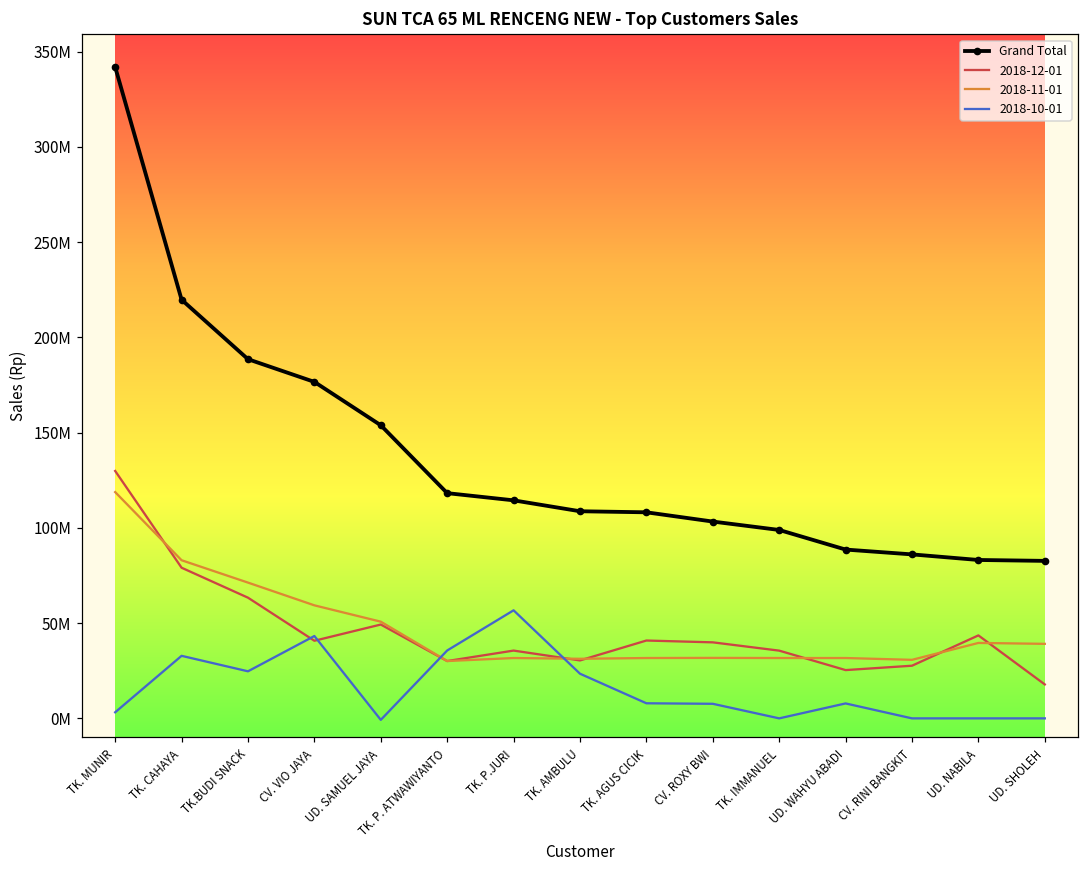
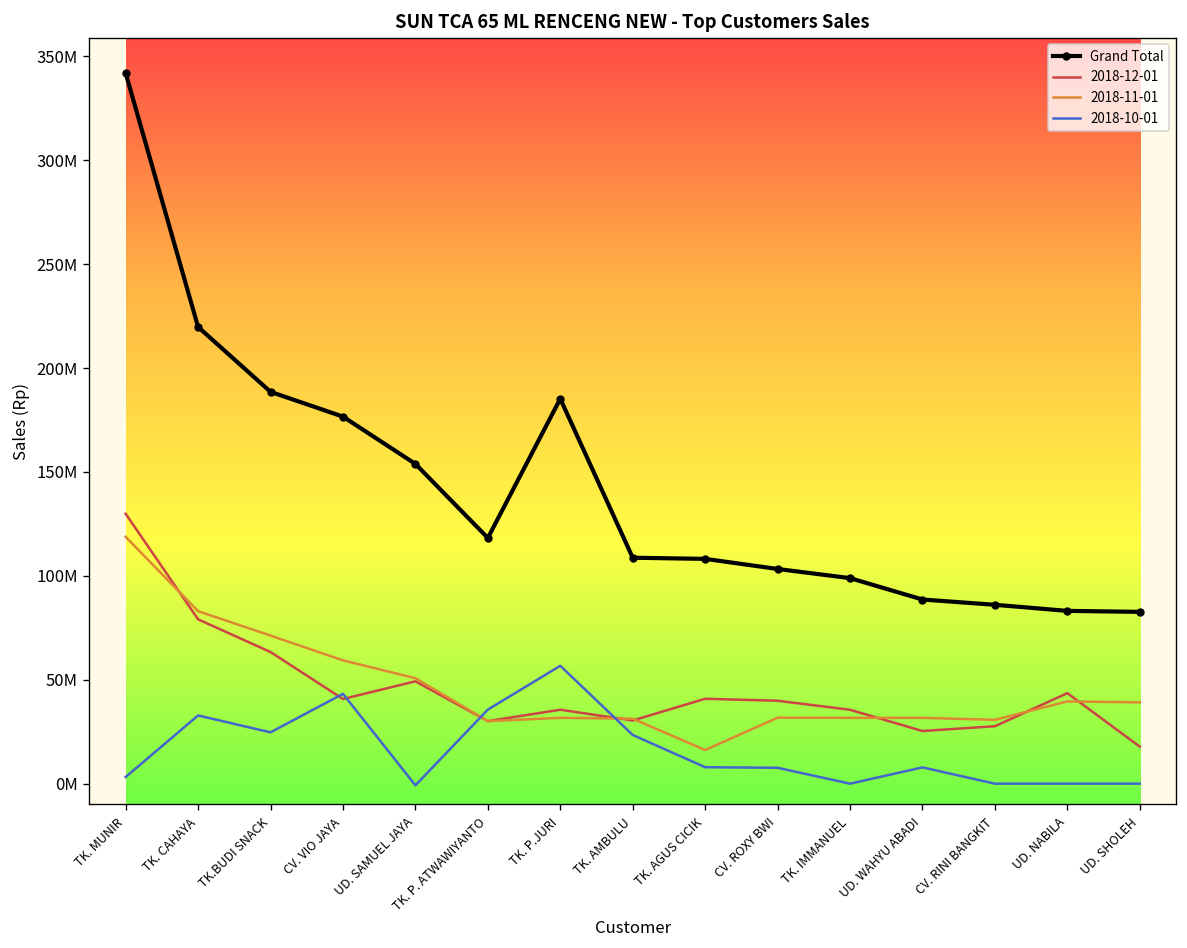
Grand Total, TK. P.JURI: 114000000 -> 185000000
2018-11-01, TK. AGUS CICIK: 32000000 -> 16000000
